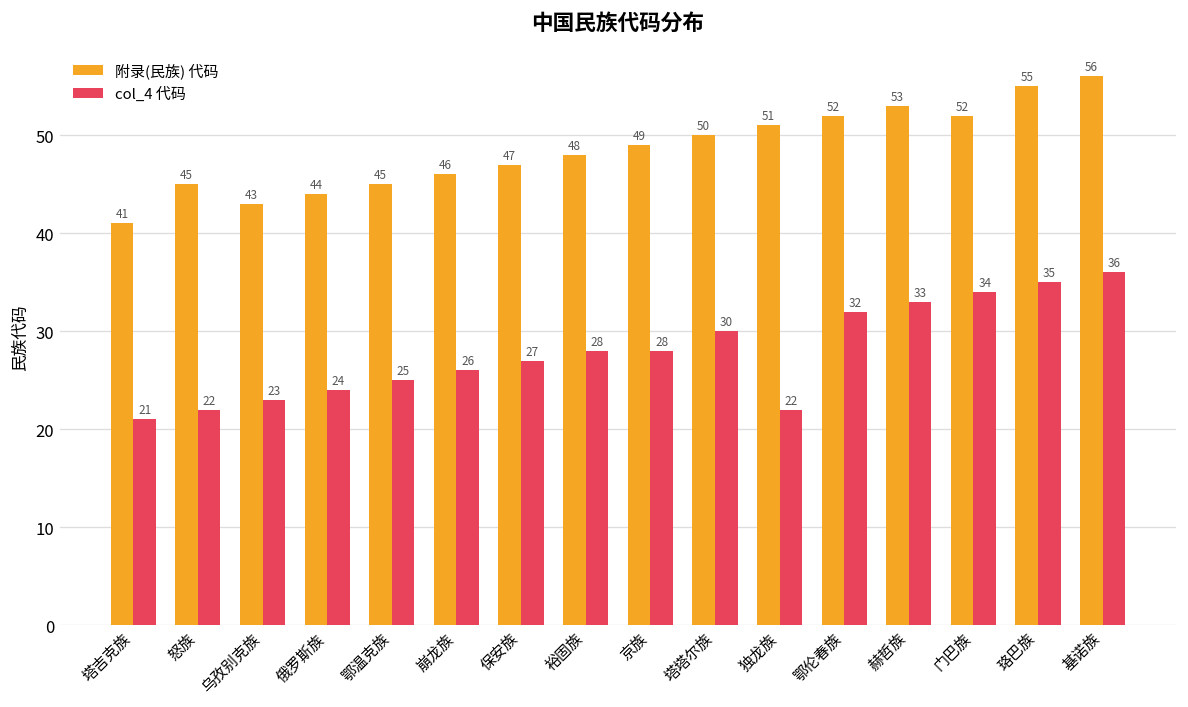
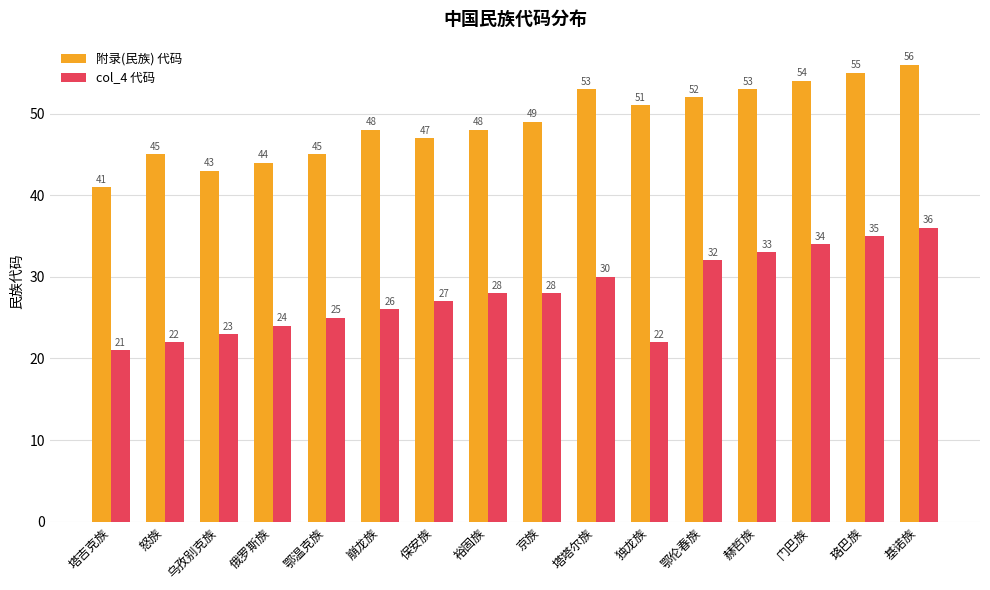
附录(民族) 代码, 崩龙族: 46 -> 48
附录(民族) 代码, 塔塔尔族: 50 -> 53
附录(民族) 代码, 门巴族: 52 -> 54
